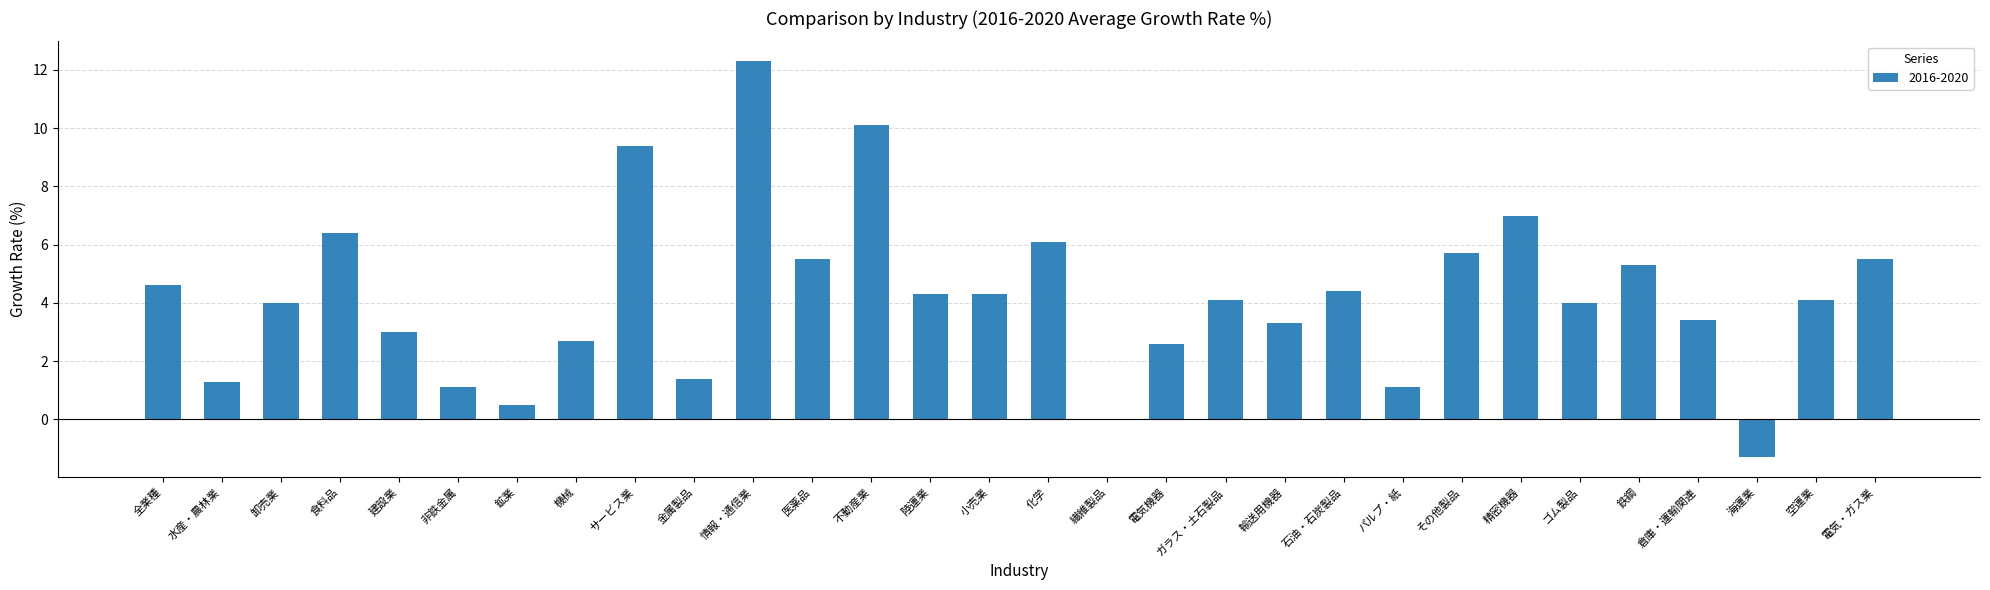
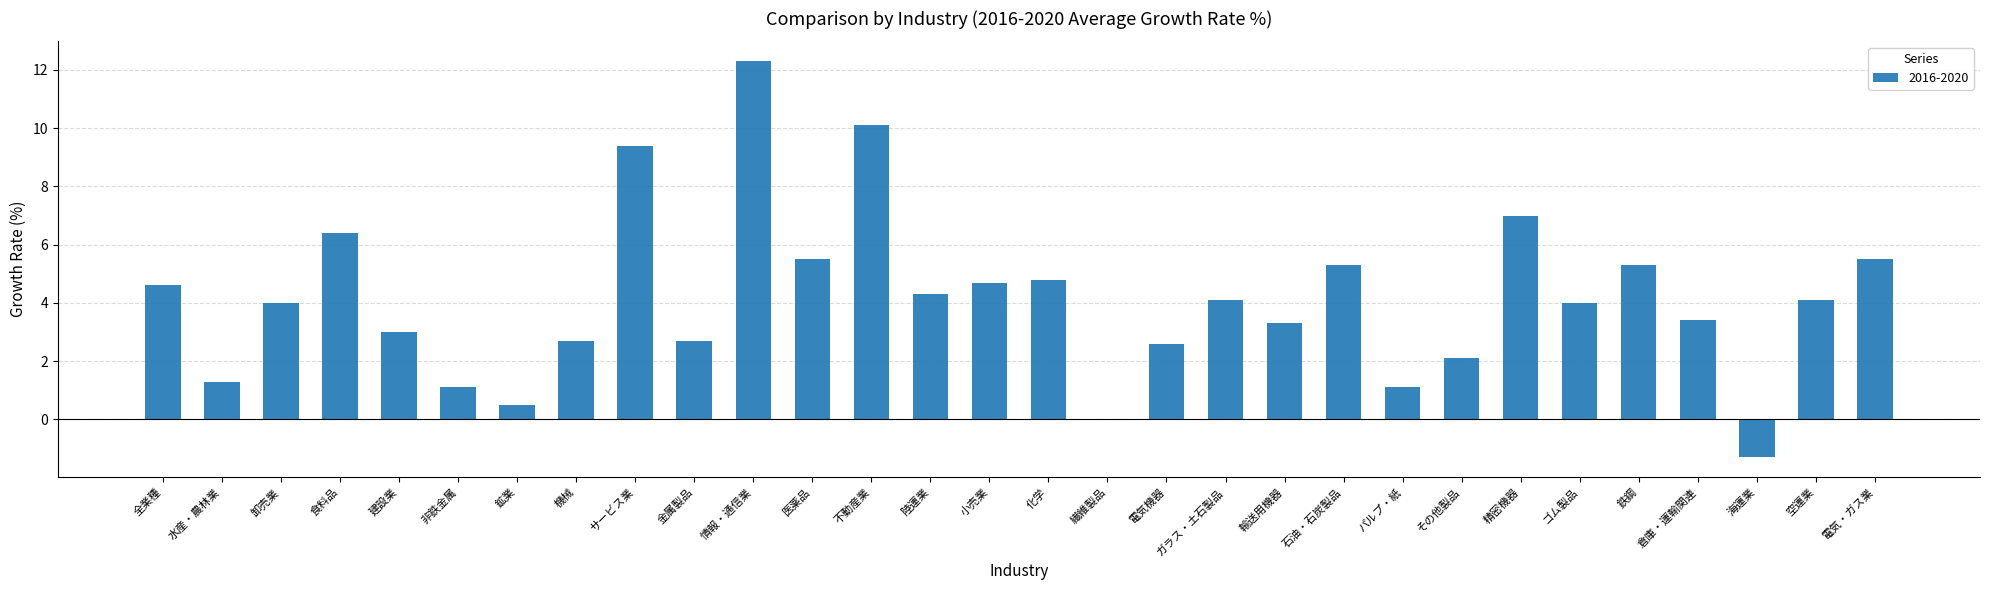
金属製品: 1.4 -> 2.7
小売業: 4.3 -> 4.7
化学: 6.1 -> 4.8
石油・石炭製品: 4.4 -> 5.3
その他製品: 5.7 -> 2.1
